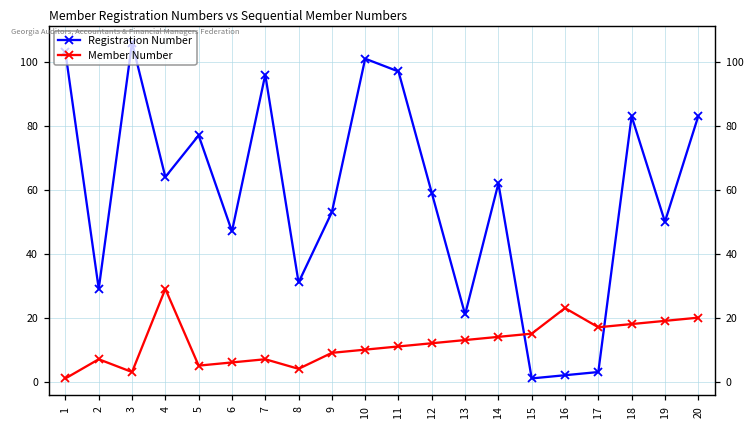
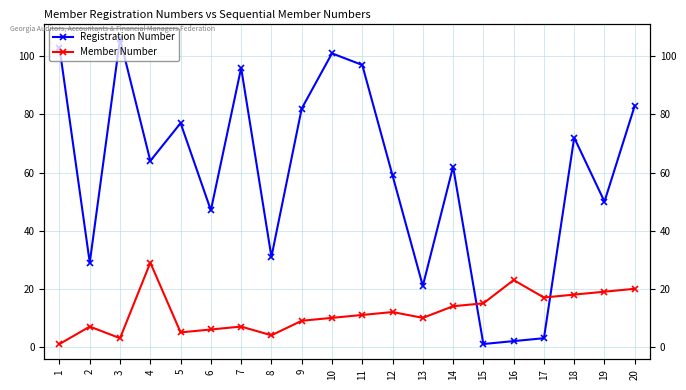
Registration Number, 9: 53 -> 82
Member Number, 13: 13 -> 10
Registration Number, 18: 83 -> 72
